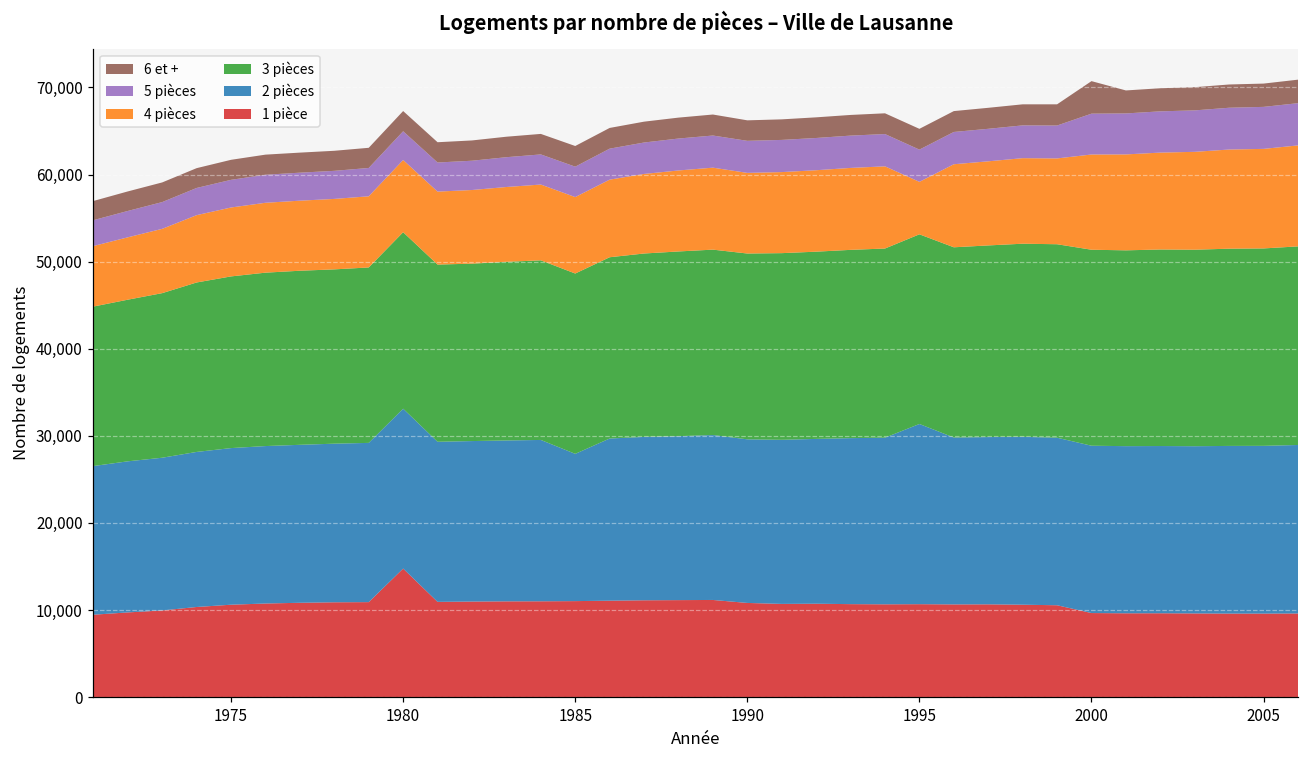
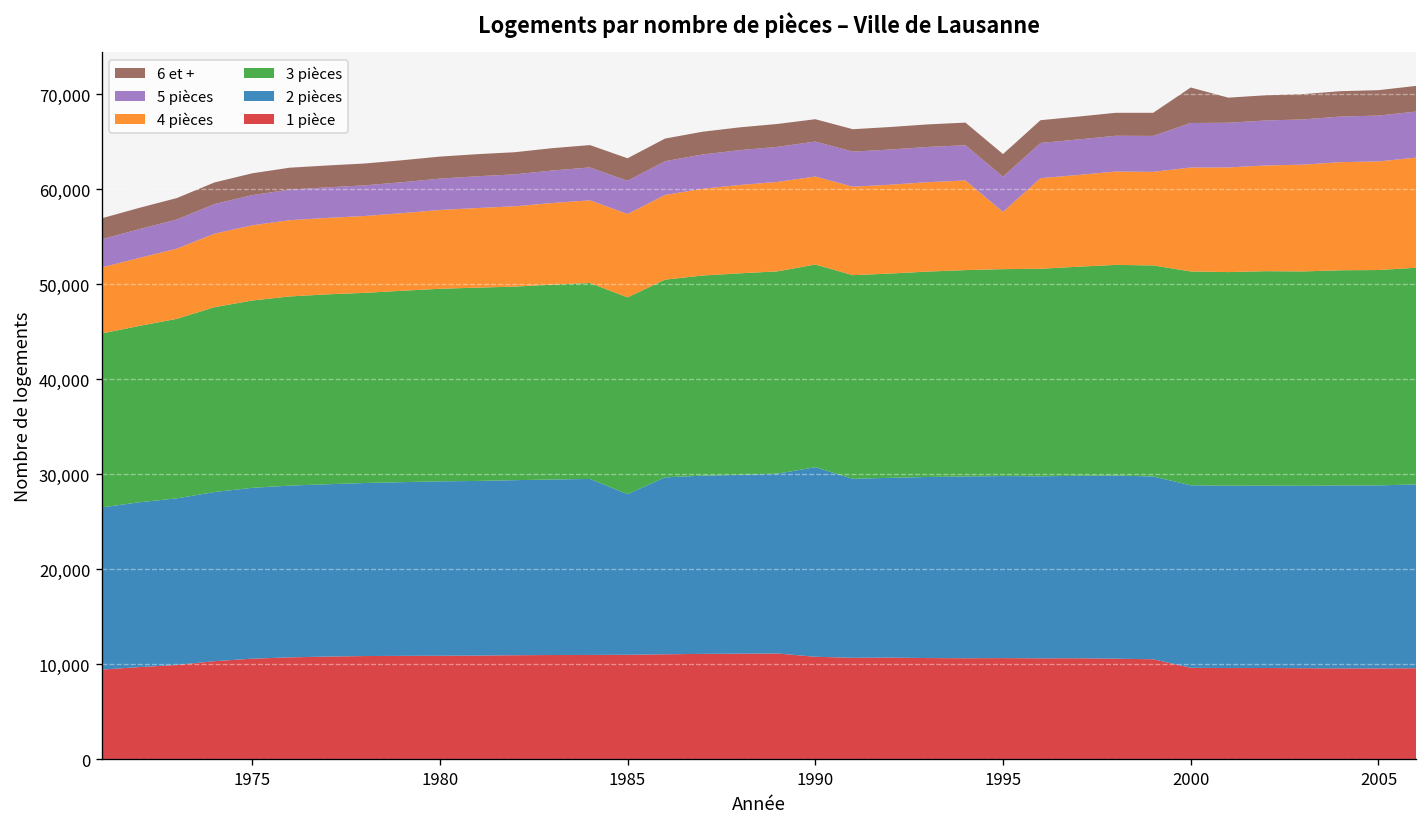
1 pièce, 1980: 15,000 -> 11,000
2 pièces, 1990: 19,000 -> 20,000
2 pièces, 1995: 21,000 -> 19,000
